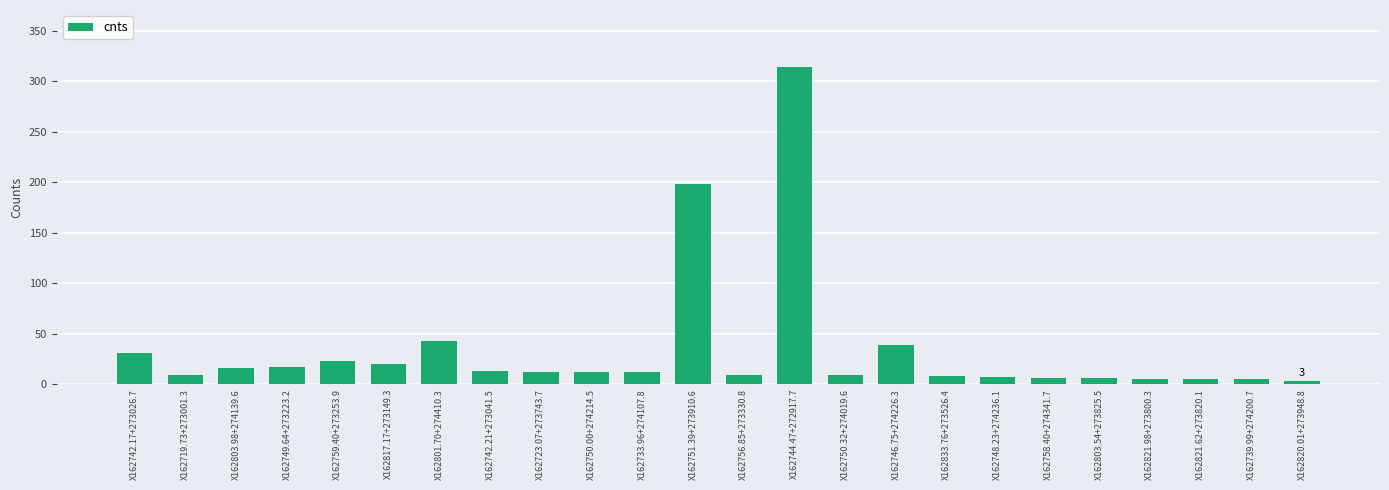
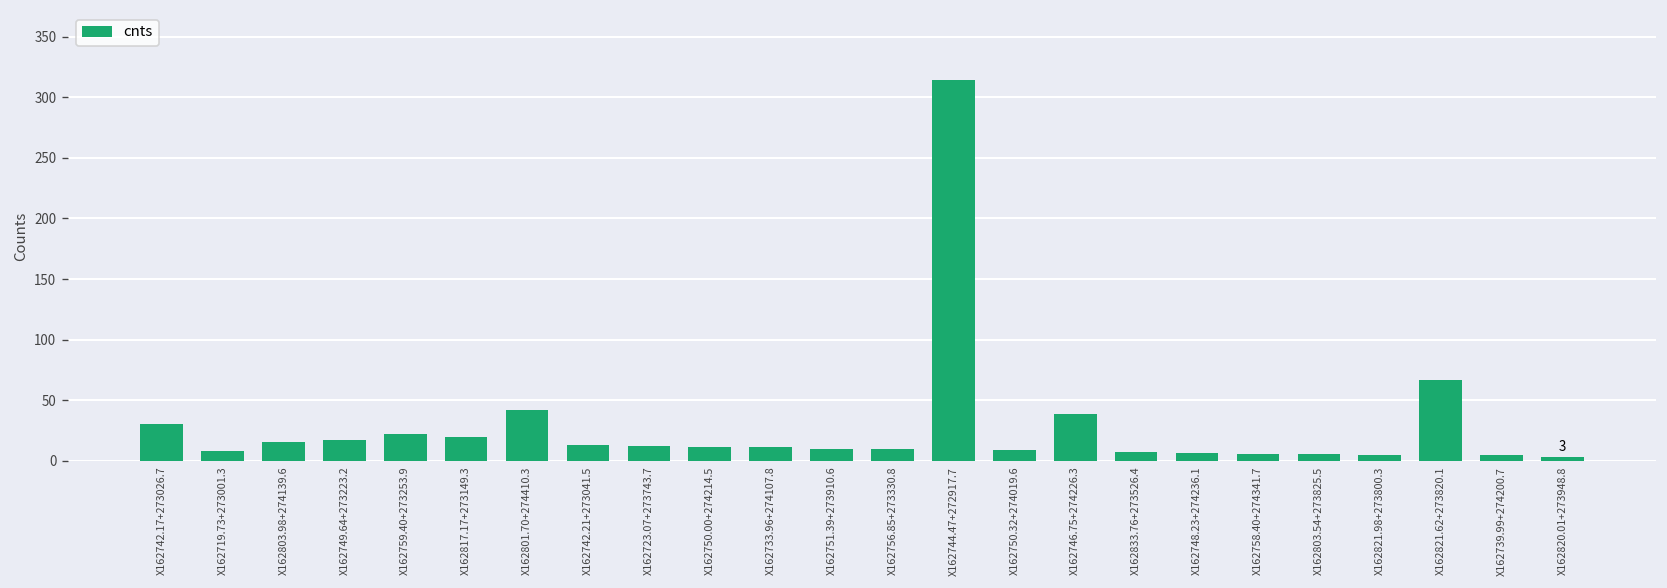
X162751.39+273910.6: 198 -> 9
X162821.62+273820.1: 5 -> 67
